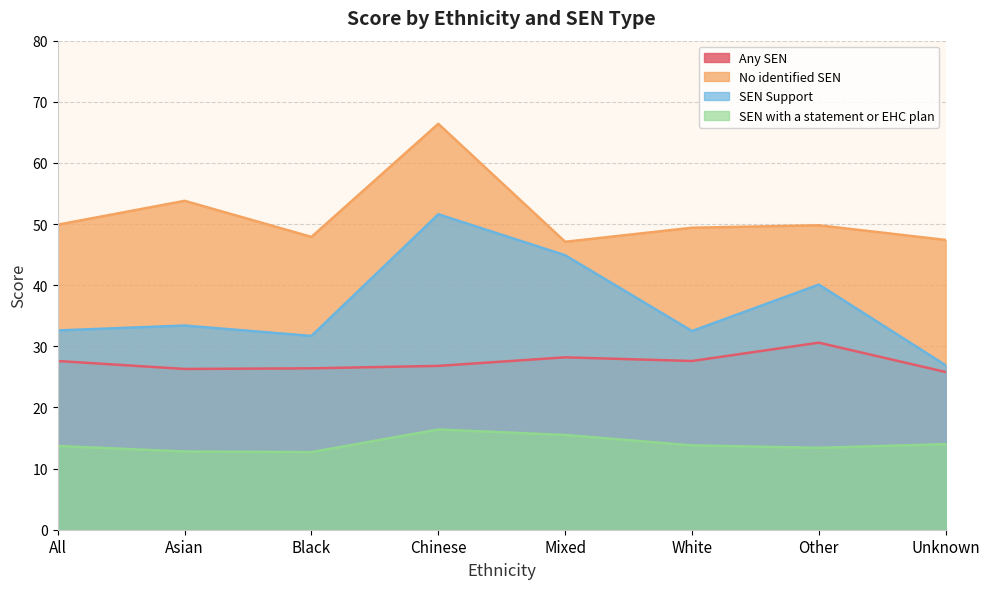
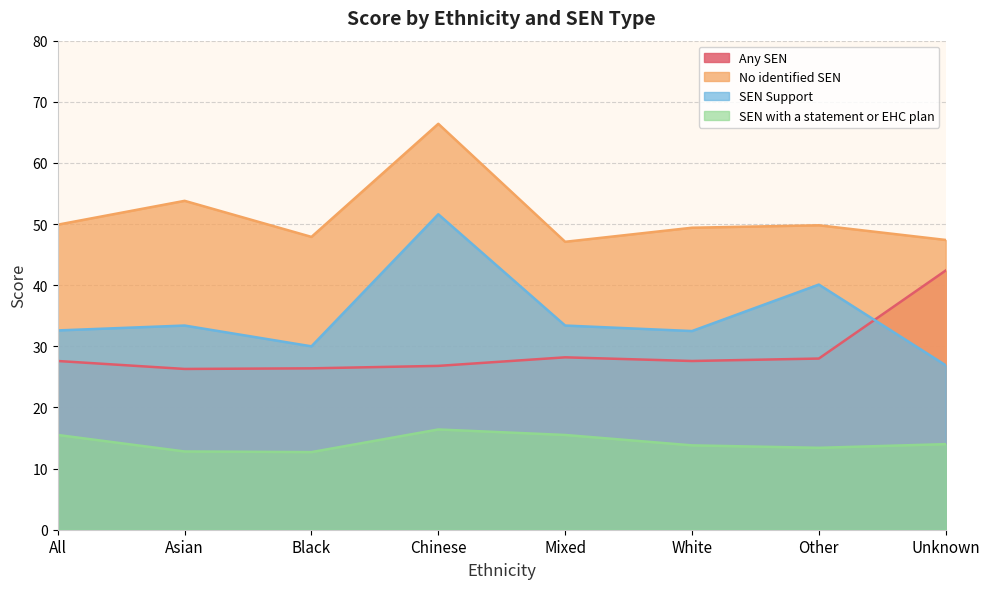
SEN with a statement or EHC plan, All: 14 -> 16
SEN Support, Black: 32 -> 30
SEN Support, Mixed: 45 -> 33
Any SEN, Other: 31 -> 28
Any SEN, Unknown: 26 -> 42
